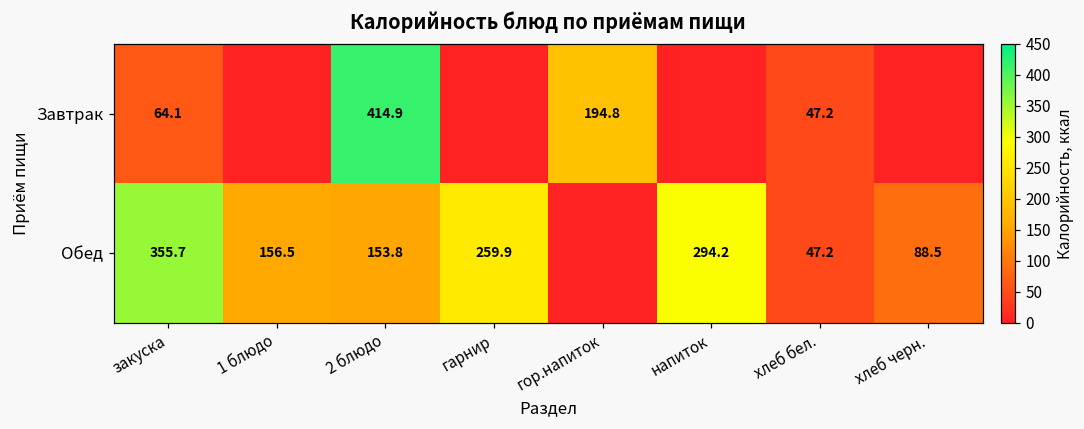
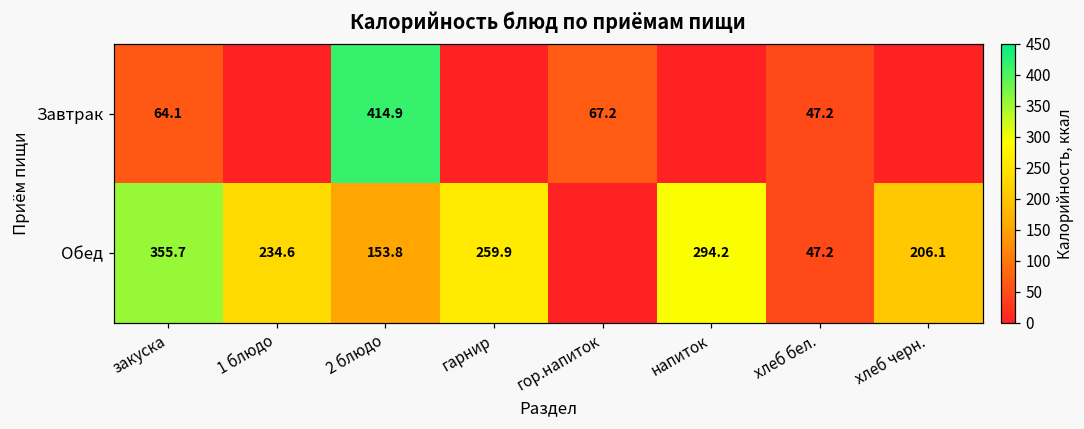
Завтрак, гор.напиток: 194.8 -> 67.2
Обед, 1 блюдо: 156.5 -> 234.6
Обед, хлеб черн.: 88.5 -> 206.1
